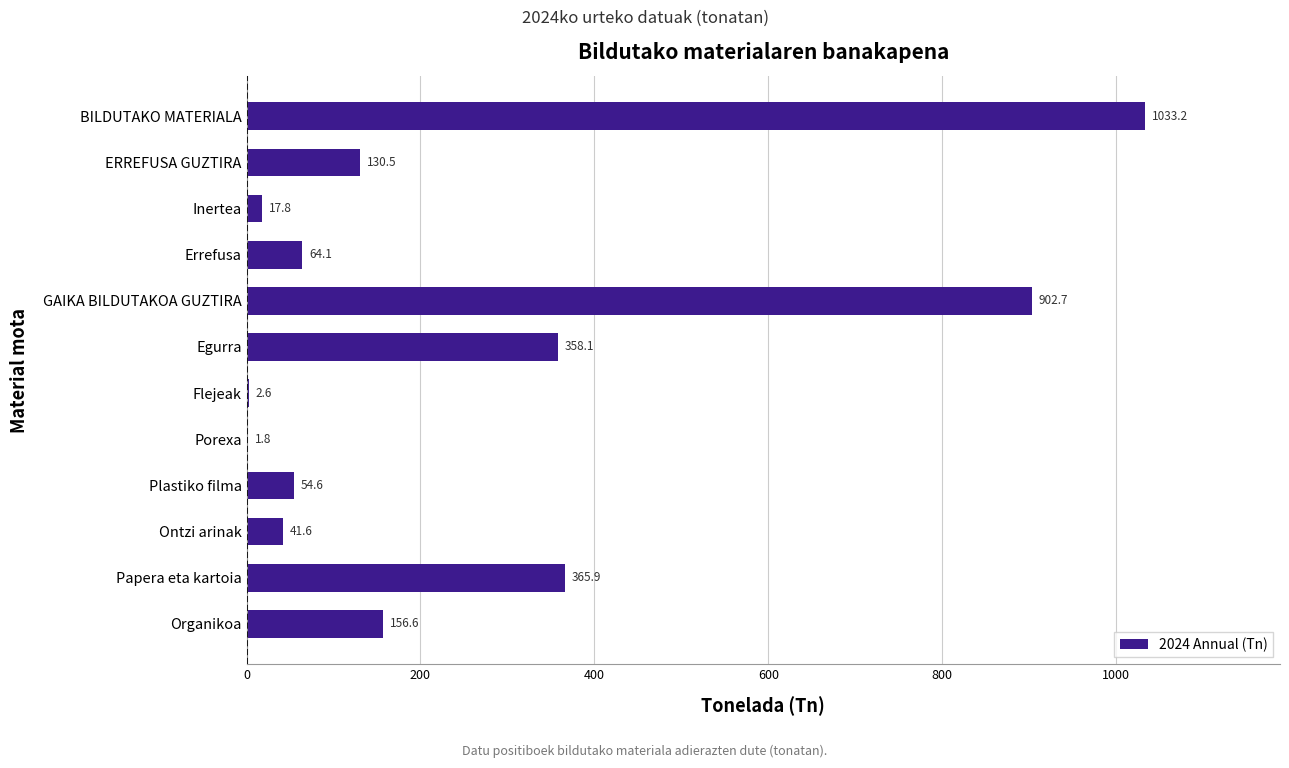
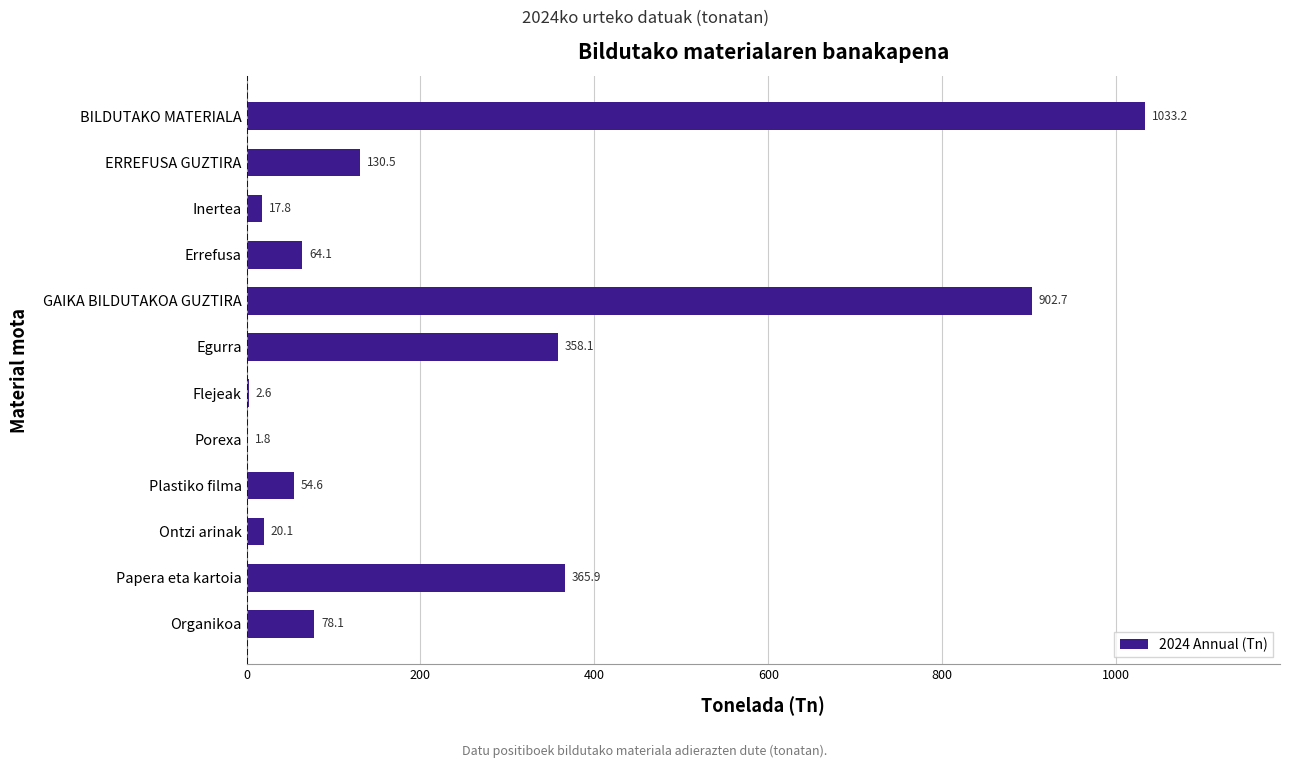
Ontzi arinak: 41.6 -> 20.1
Organikoa: 156.6 -> 78.1
